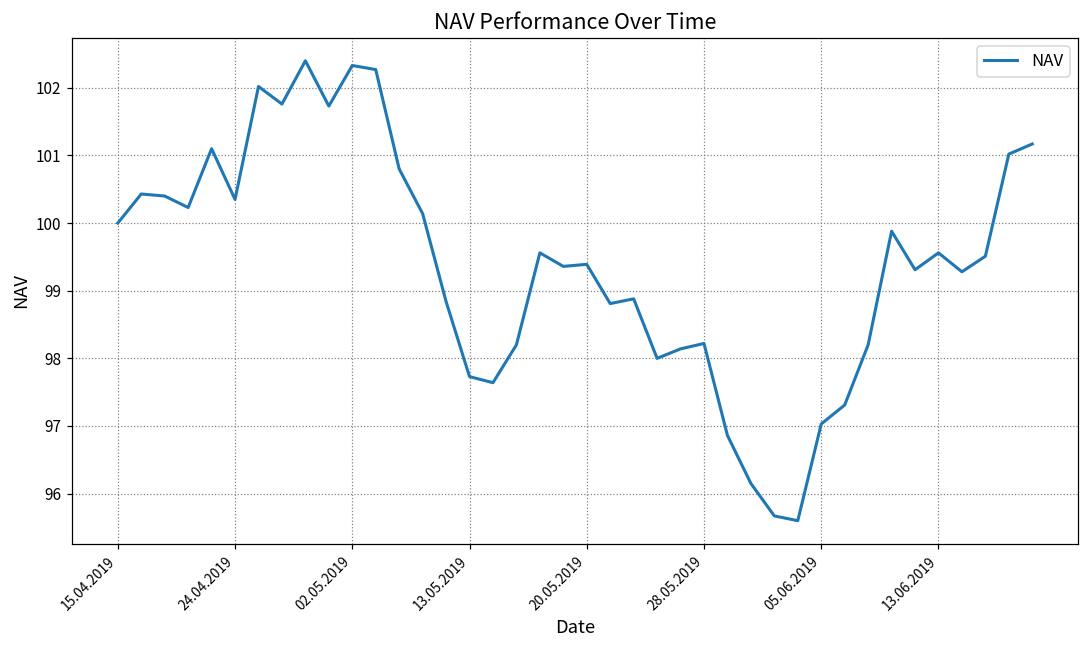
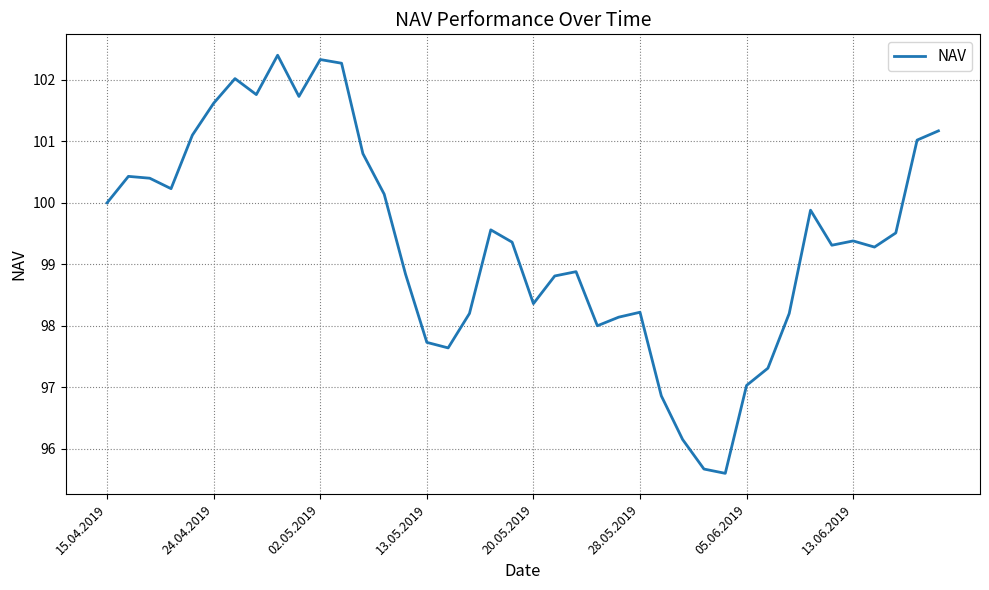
24.04.2019: 100.4 -> 101.6
20.05.2019: 99.4 -> 98.4
13.06.2019: 99.6 -> 99.4
